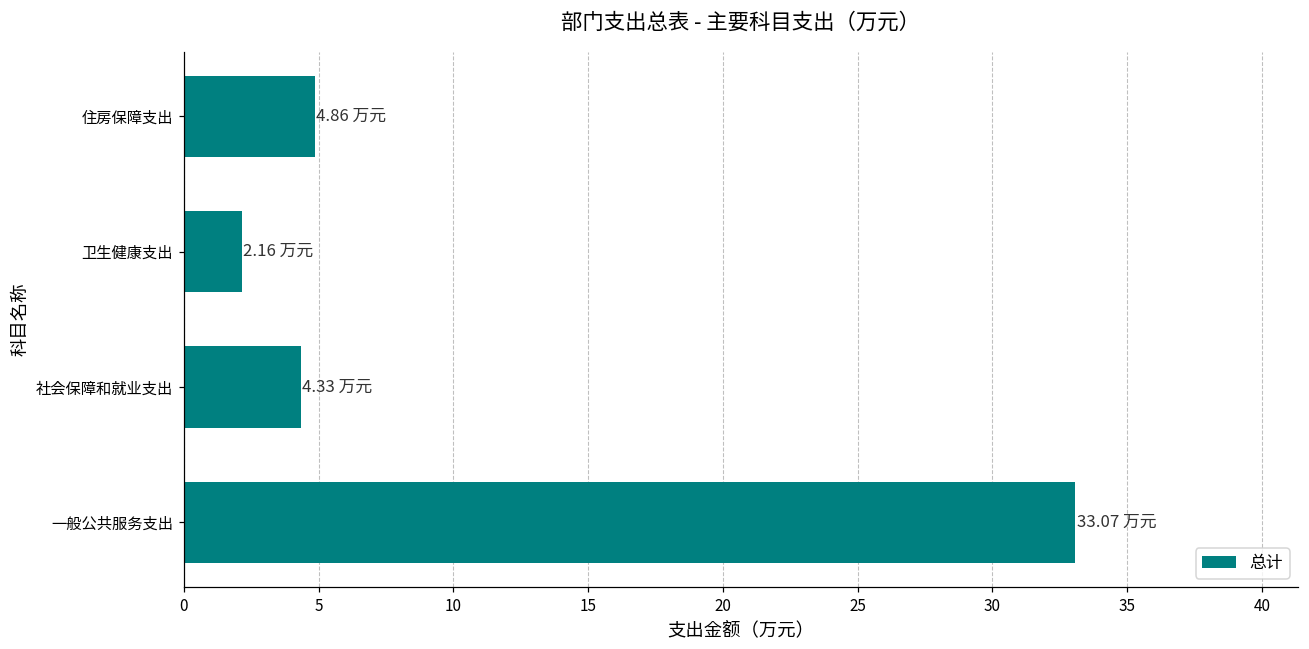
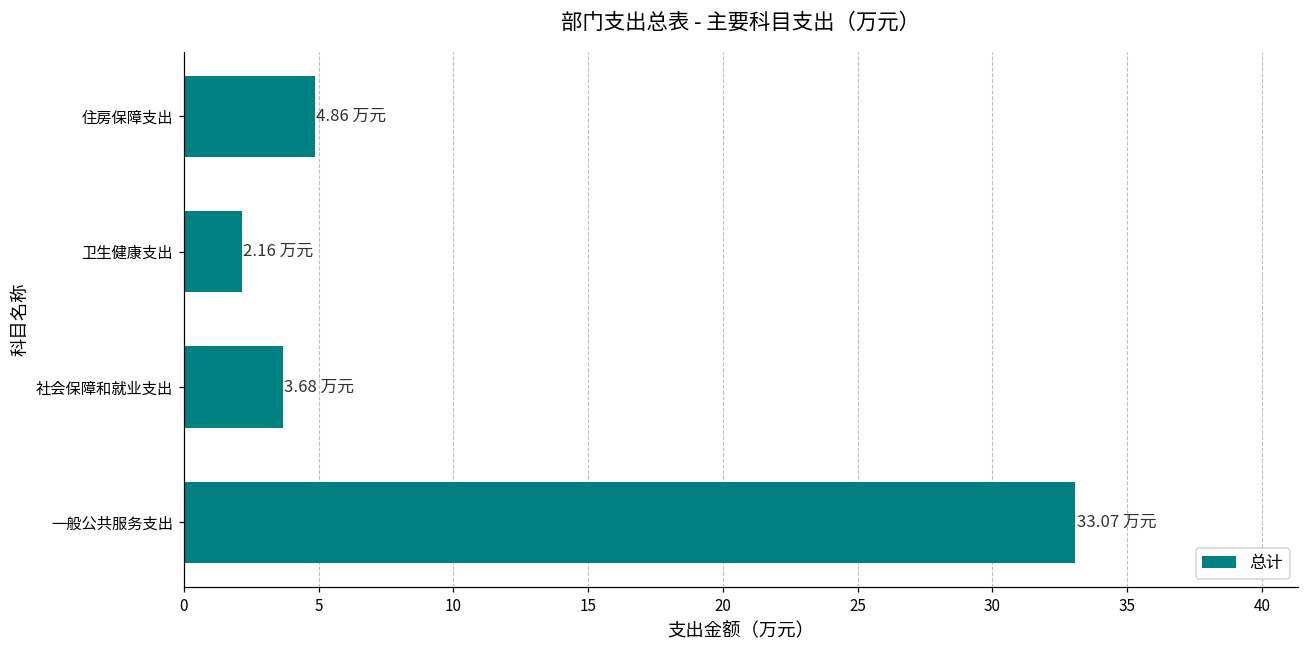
社会保障和就业支出: 4.33 -> 3.68
